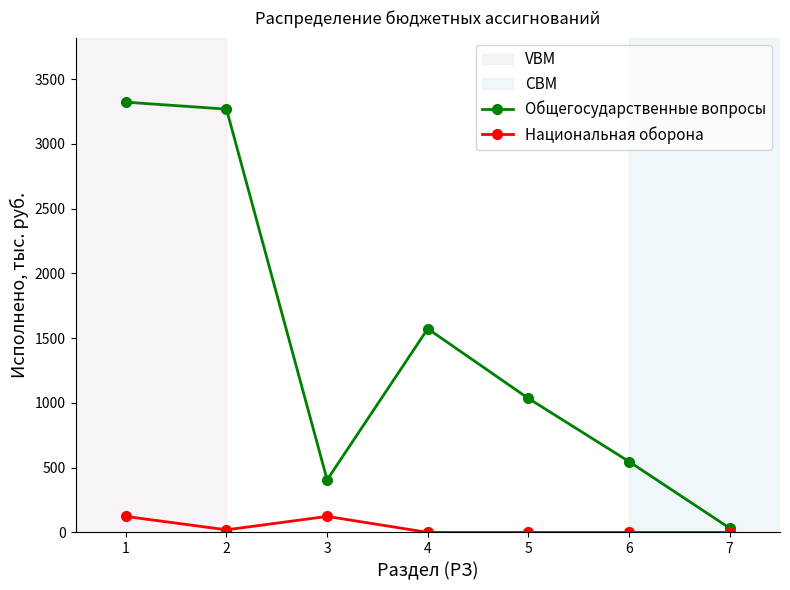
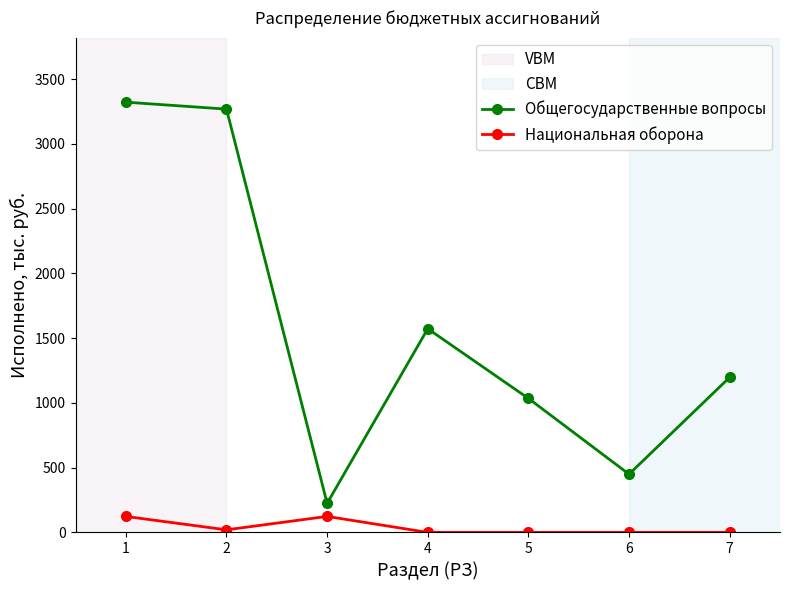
Общегосударственные вопросы, 3: 410 -> 220
Общегосударственные вопросы, 6: 550 -> 450
Общегосударственные вопросы, 7: 30 -> 1200
